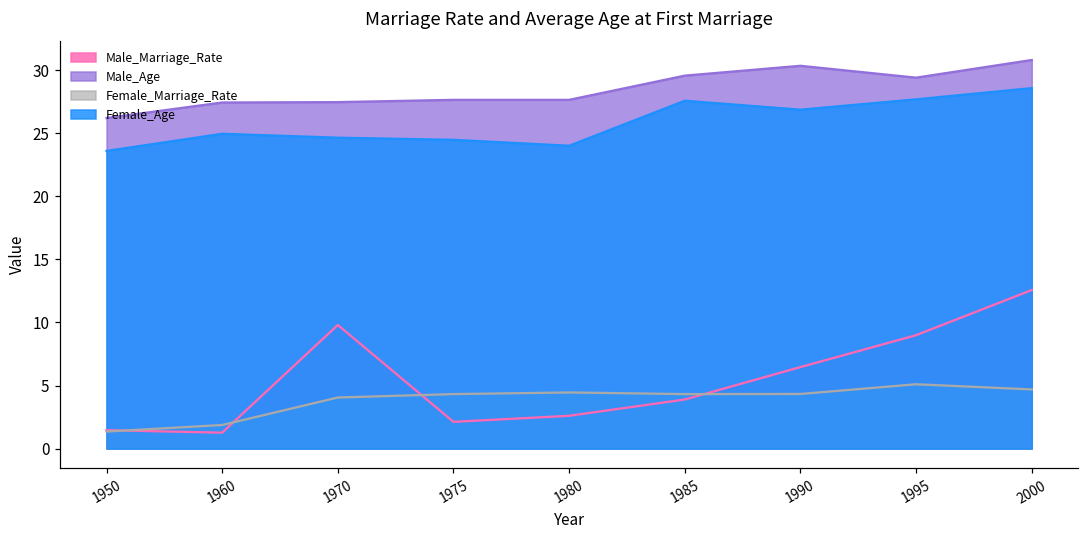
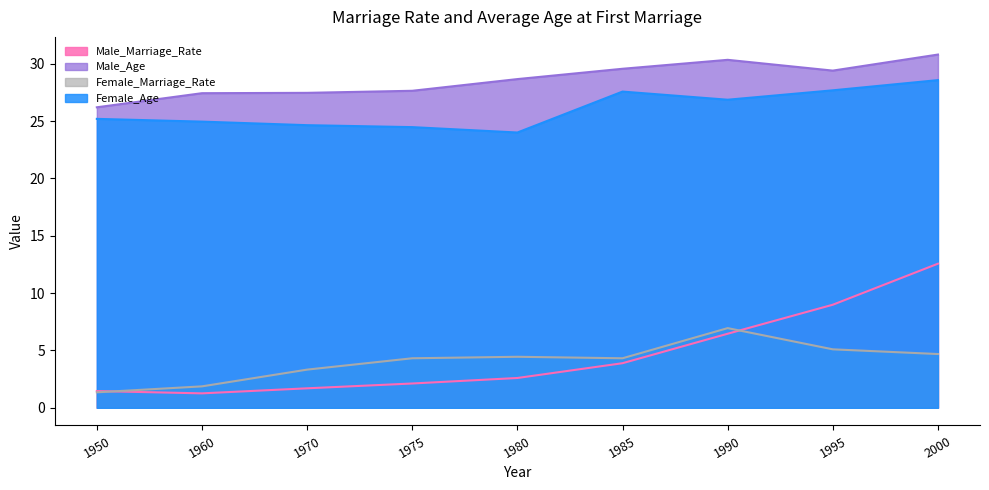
Female_Age, 1950: 23.6 -> 25.2
Male_Marriage_Rate, 1970: 9.8 -> 1.7
Female_Marriage_Rate, 1970: 4.1 -> 3.3
Male_Age, 1980: 27.7 -> 28.7
Female_Marriage_Rate, 1990: 4.3 -> 7.0
